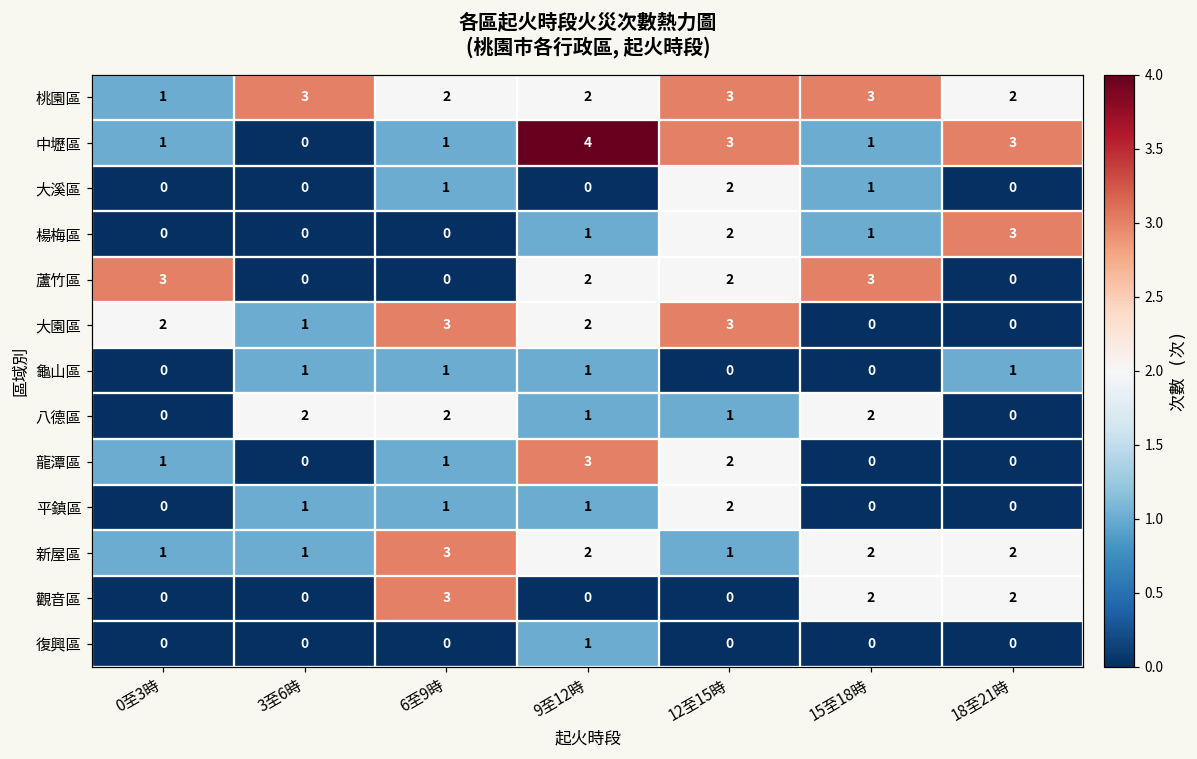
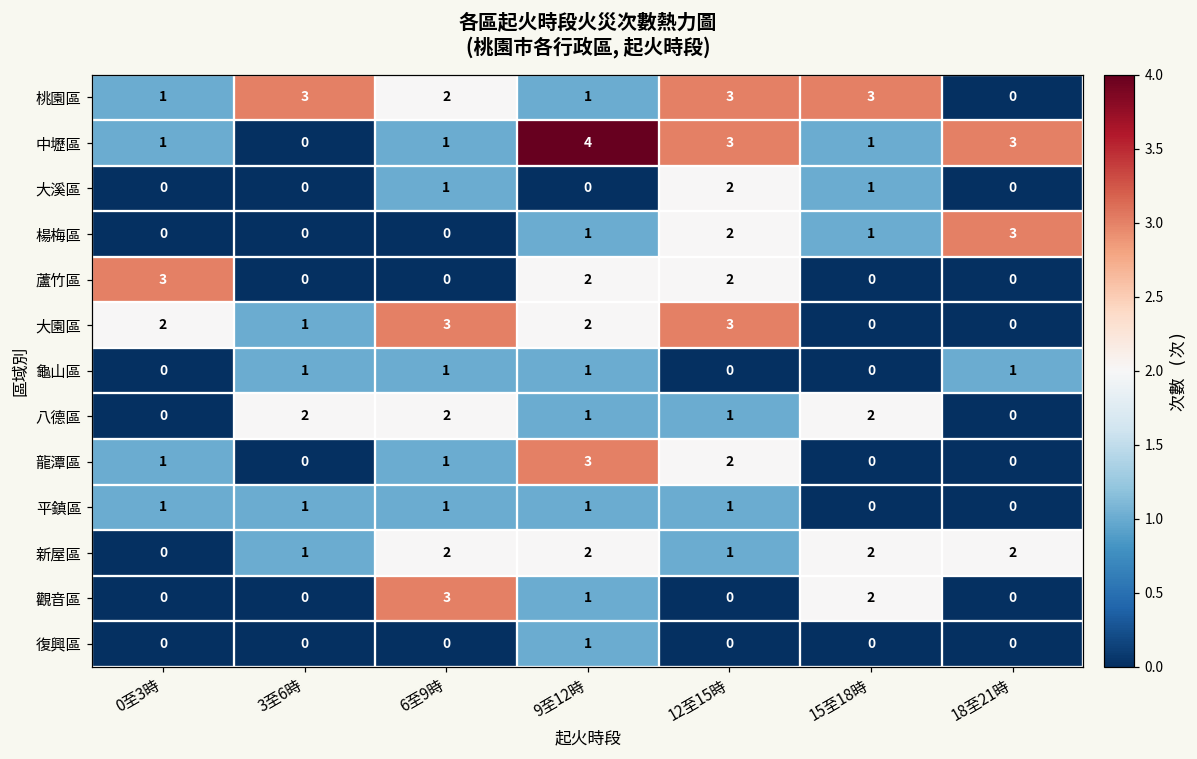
桃園區, 9至12時: 2 -> 1
桃園區, 18至21時: 2 -> 0
蘆竹區, 15至18時: 3 -> 0
平鎮區, 0至3時: 0 -> 1
平鎮區, 12至15時: 2 -> 1
新屋區, 0至3時: 1 -> 0
新屋區, 6至9時: 3 -> 2
觀音區, 9至12時: 0 -> 1
觀音區, 18至21時: 2 -> 0
